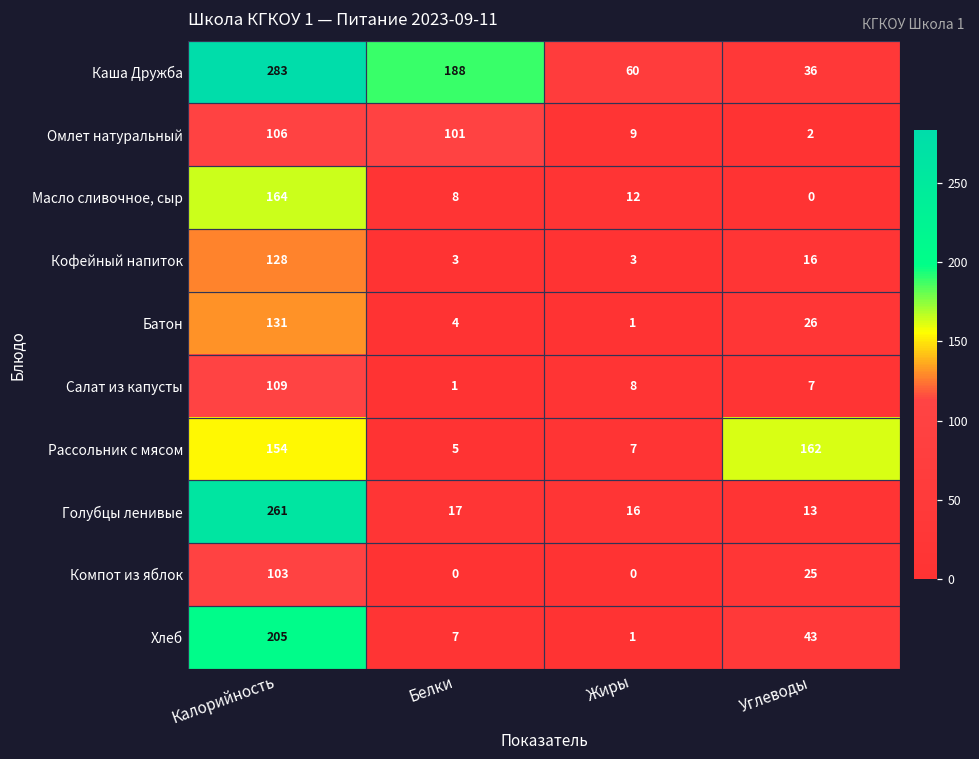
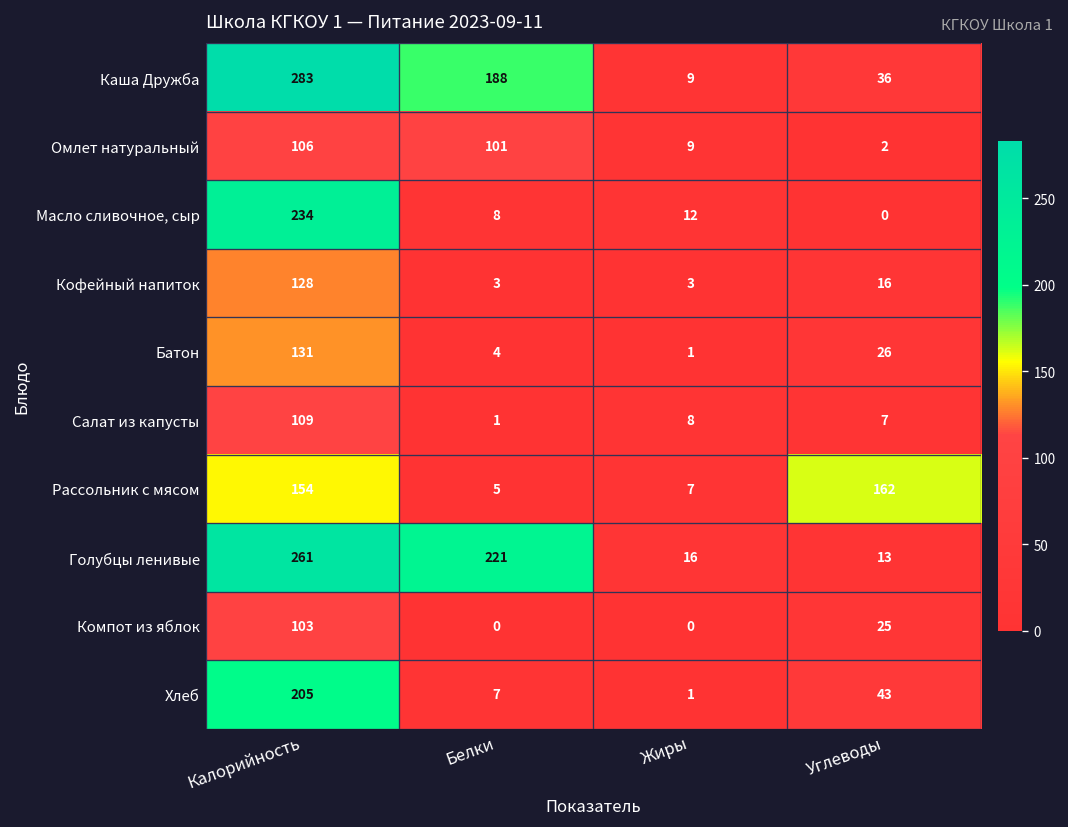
Каша Дружба, Жиры: 60 -> 9
Масло сливочное, сыр, Калорийность: 164 -> 234
Голубцы ленивые, Белки: 17 -> 221
